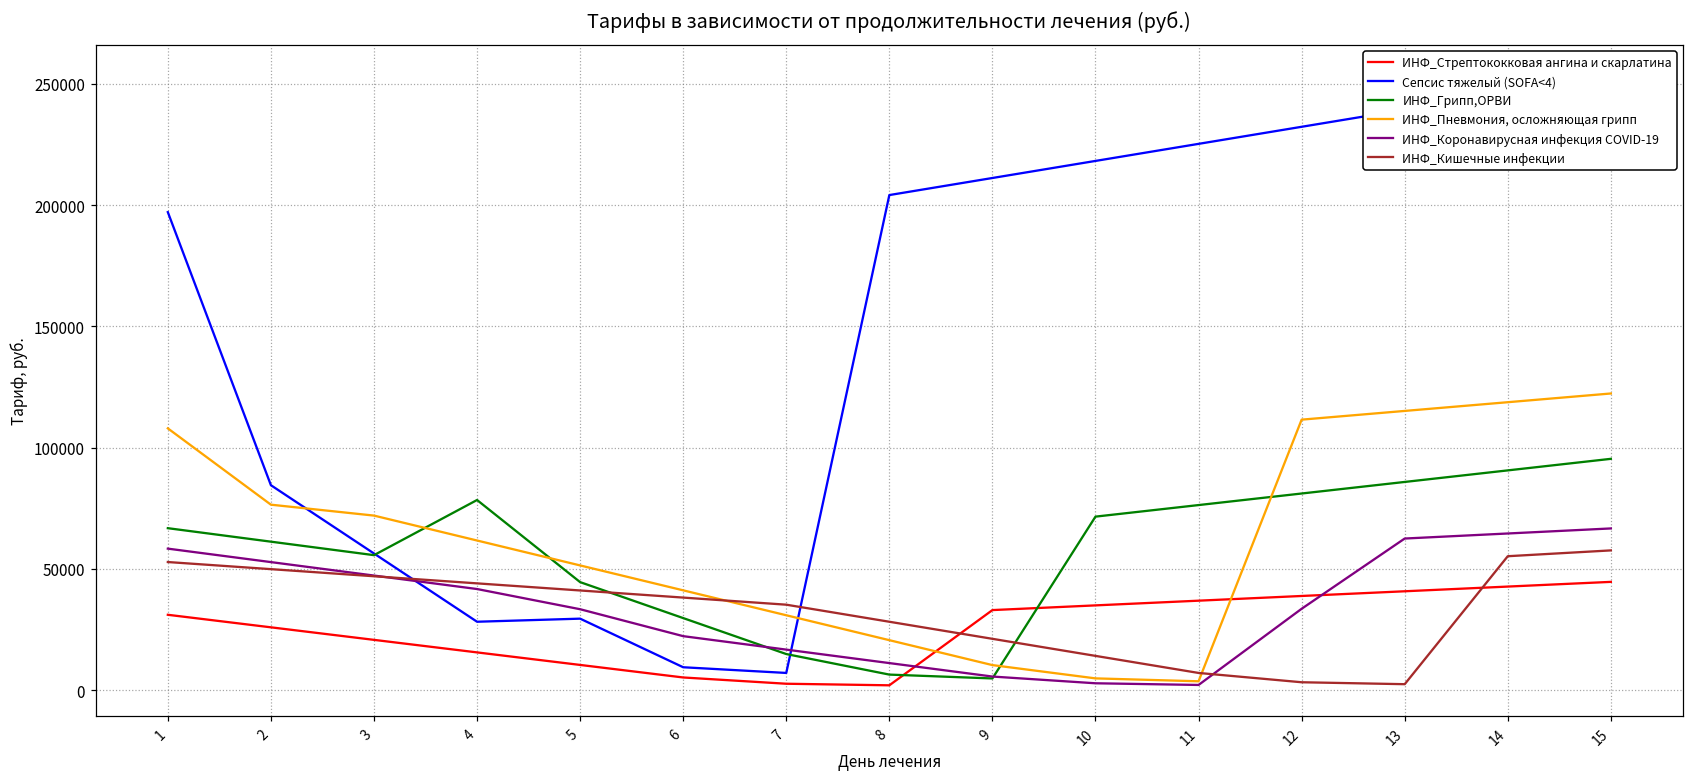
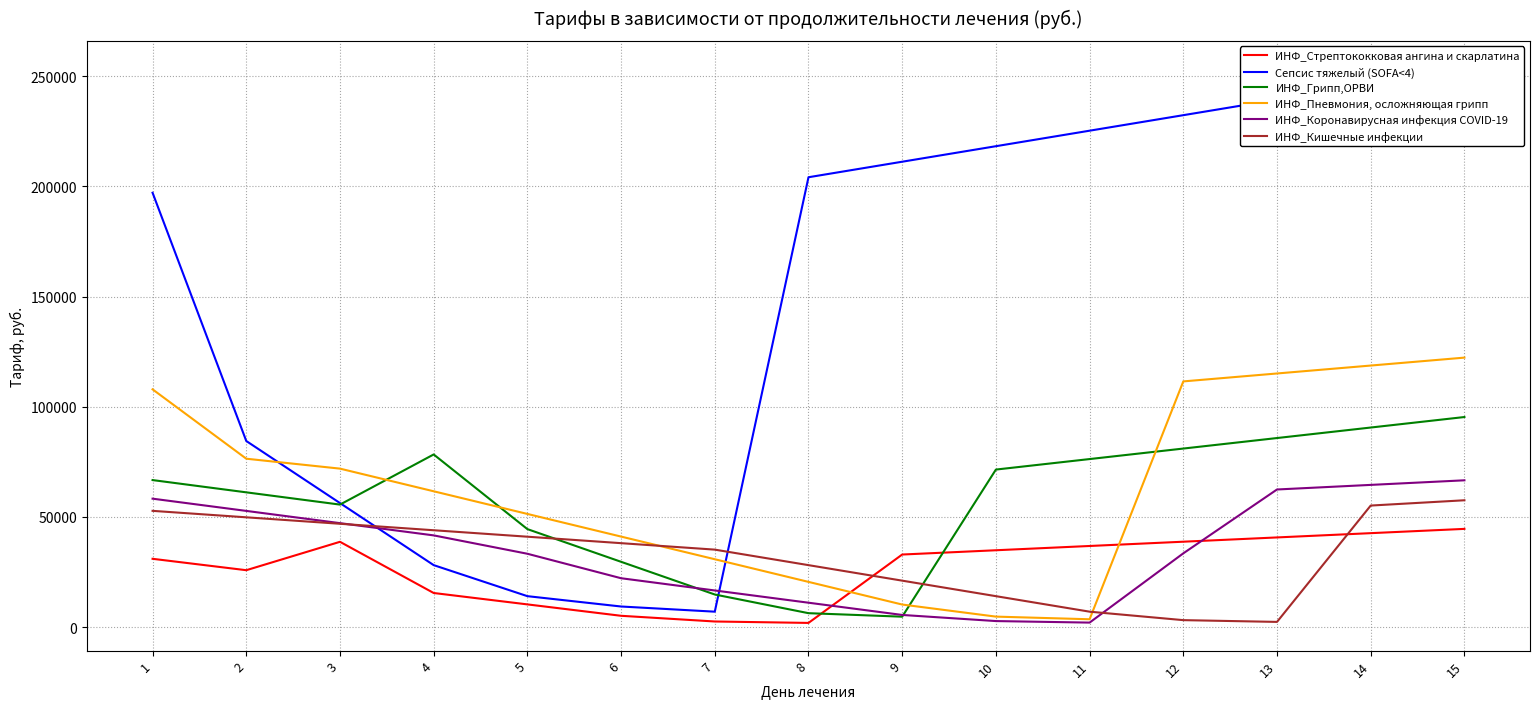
ИНФ_Стрептококковая ангина и скарлатина, 3: 21000 -> 39000
Сепсис тяжелый (SOFA<4), 5: 29000 -> 14000
